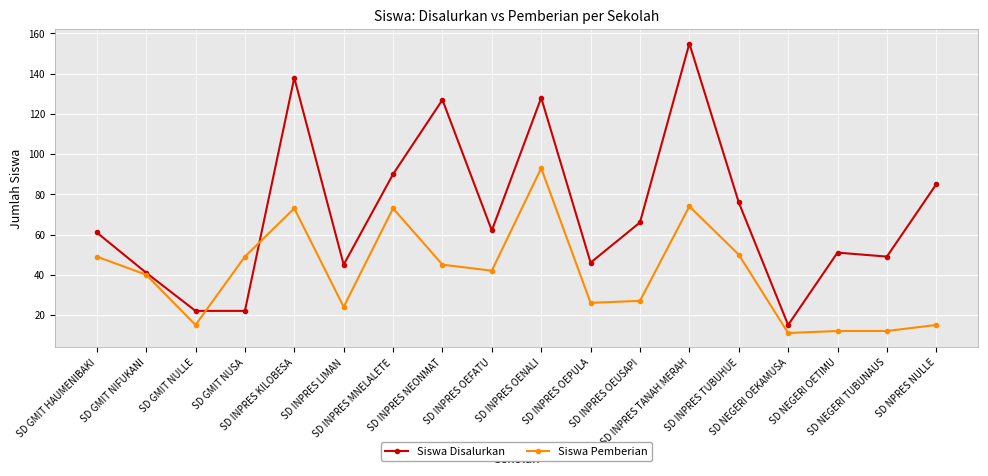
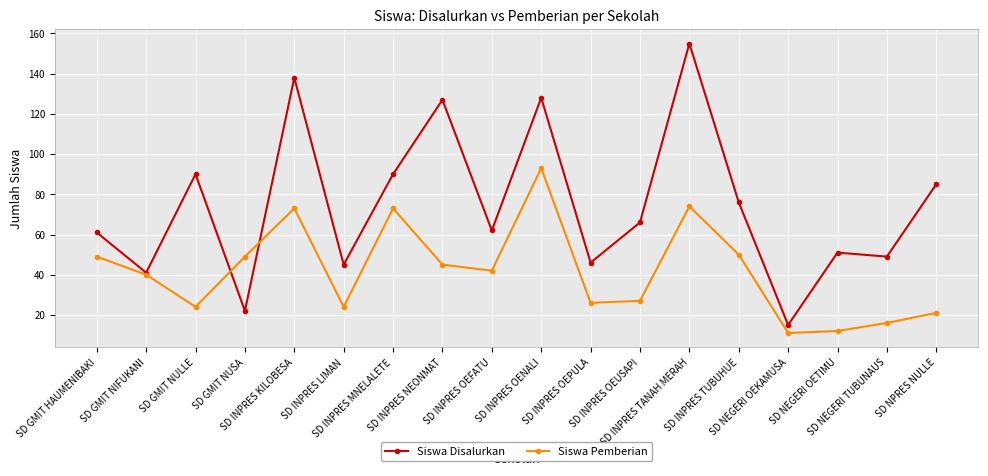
Siswa Disalurkan, SD GMIT NULLE: 22 -> 90
Siswa Pemberian, SD GMIT NULLE: 15 -> 24
Siswa Pemberian, SD NEGERI TUBUNAUS: 12 -> 16
Siswa Pemberian, SD NPRES NULLE: 15 -> 21
